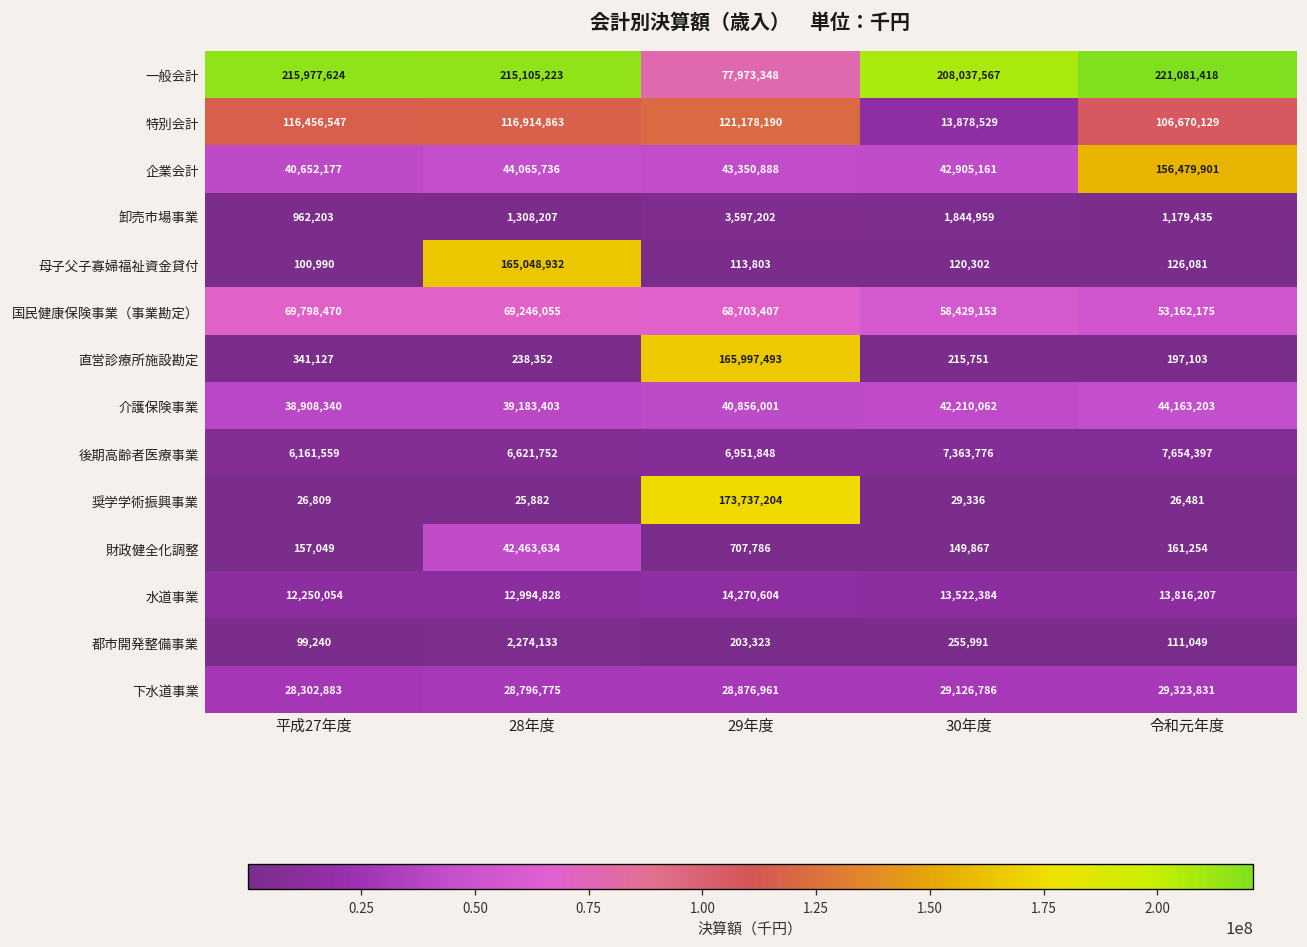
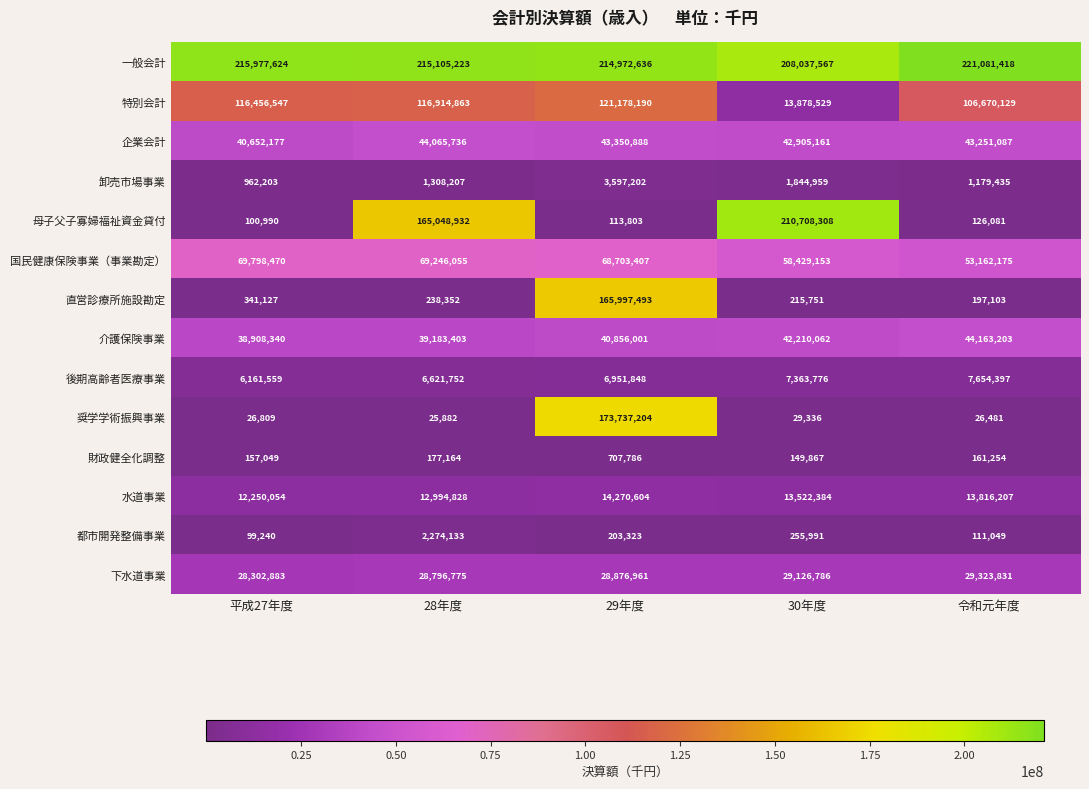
一般会計, 29年度: 77,973,348 -> 214,972,636
企業会計, 令和元年度: 156,479,901 -> 43,251,087
母子父子寡婦福祉資金貸付, 30年度: 120,302 -> 210,708,308
財政健全化調整, 28年度: 42,463,634 -> 177,164
